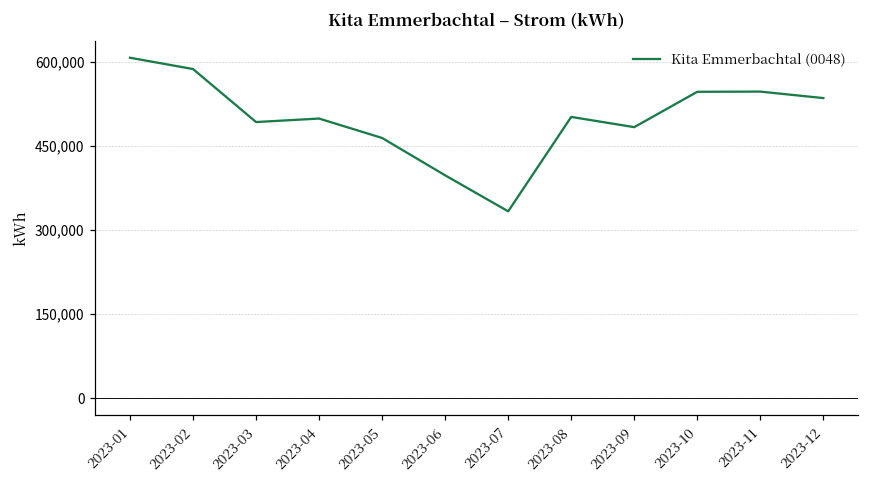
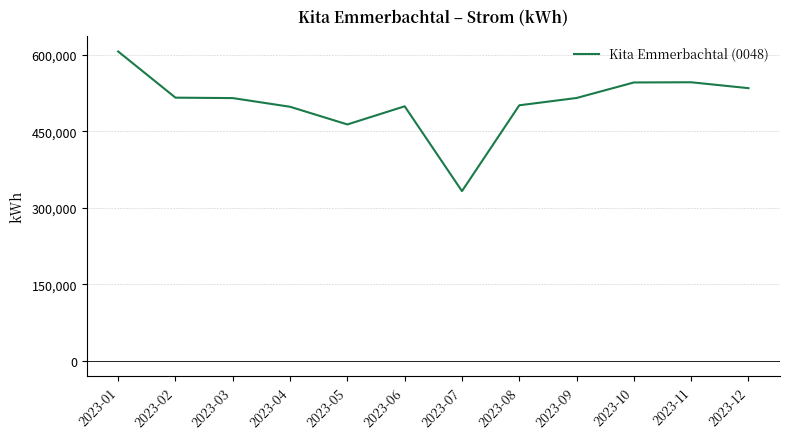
2023-02: 590,000 -> 520,000
2023-03: 490,000 -> 520,000
2023-06: 400,000 -> 500,000
2023-09: 480,000 -> 520,000
